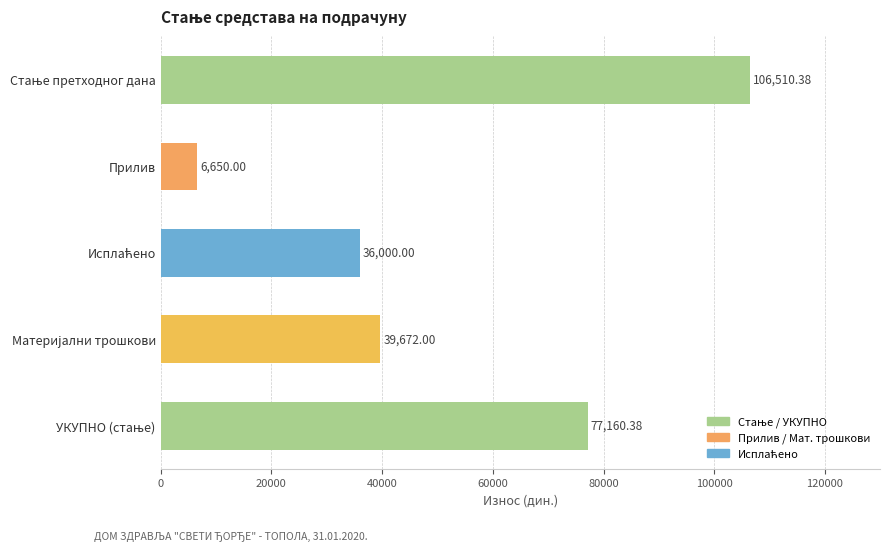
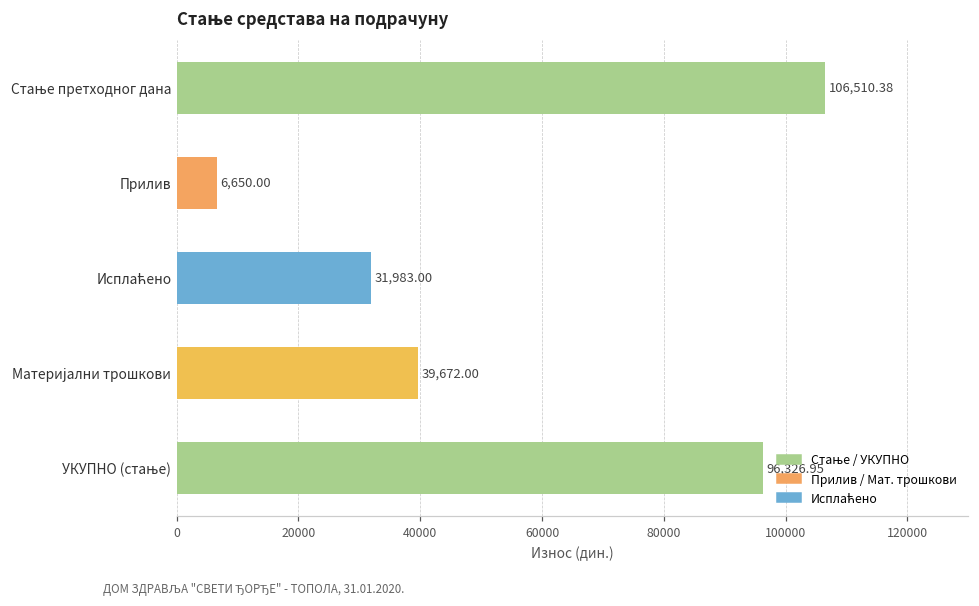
Исплаћено: 36,000.00 -> 31,983.00
УКУПНО (стање): 77,160.38 -> 96,326.95
